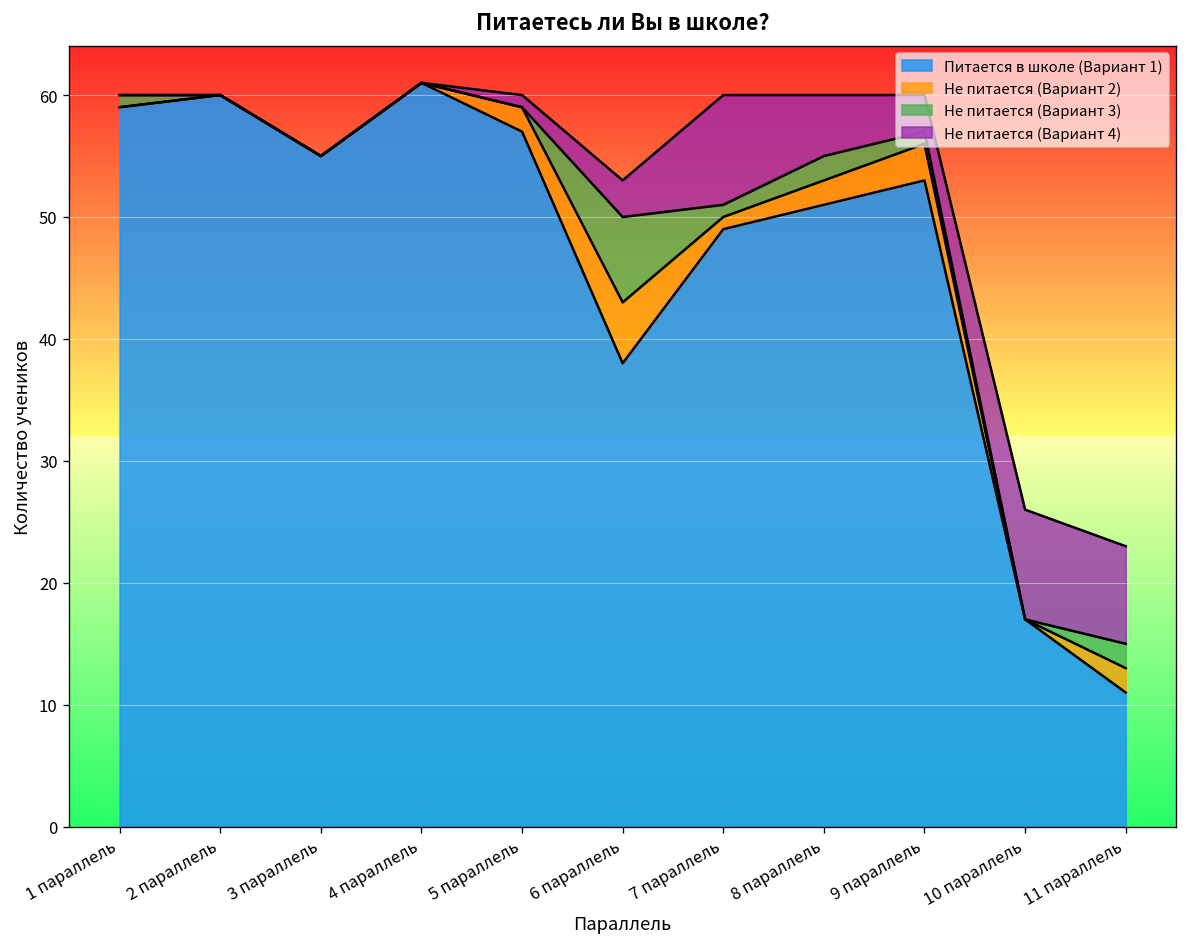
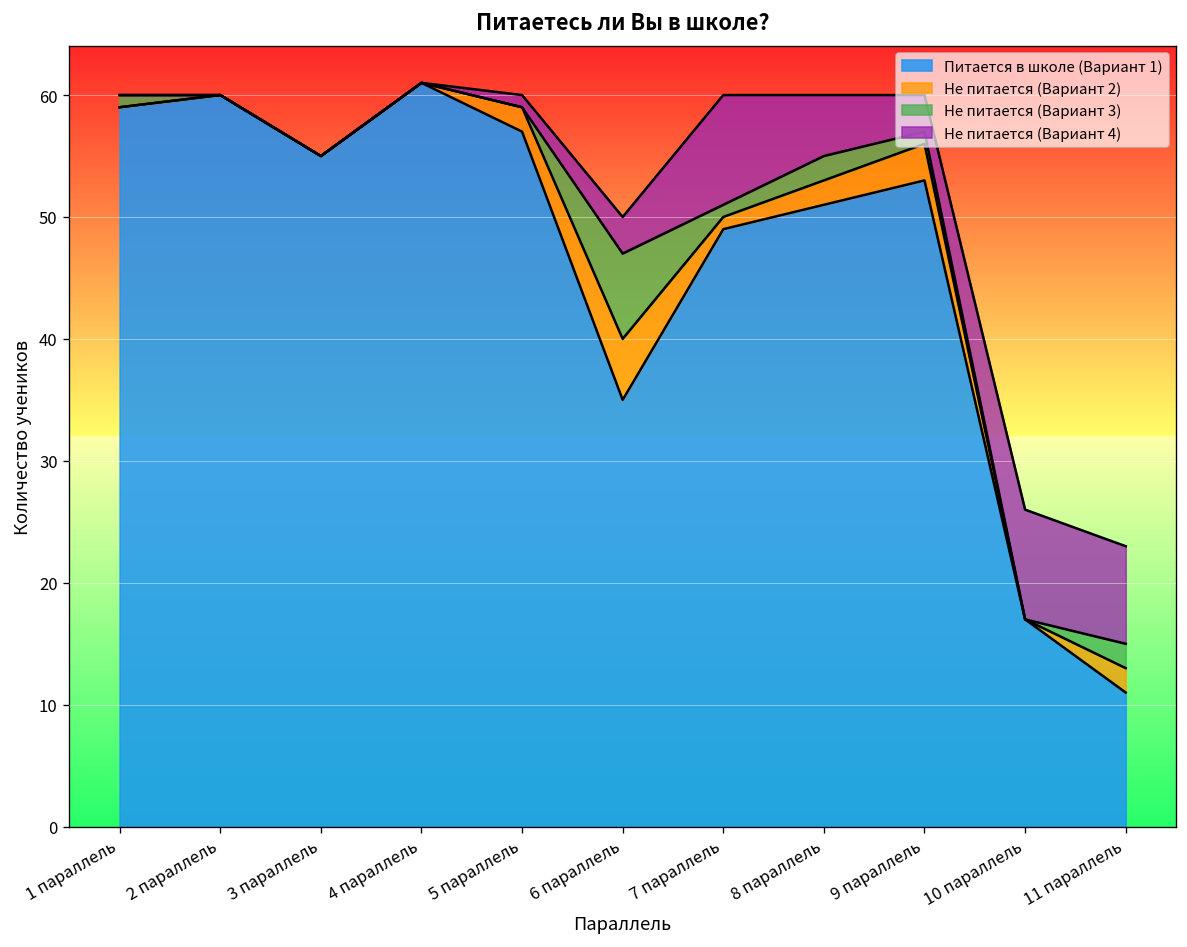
Питается в школе (Вариант 1), 6 параллель: 38 -> 35
